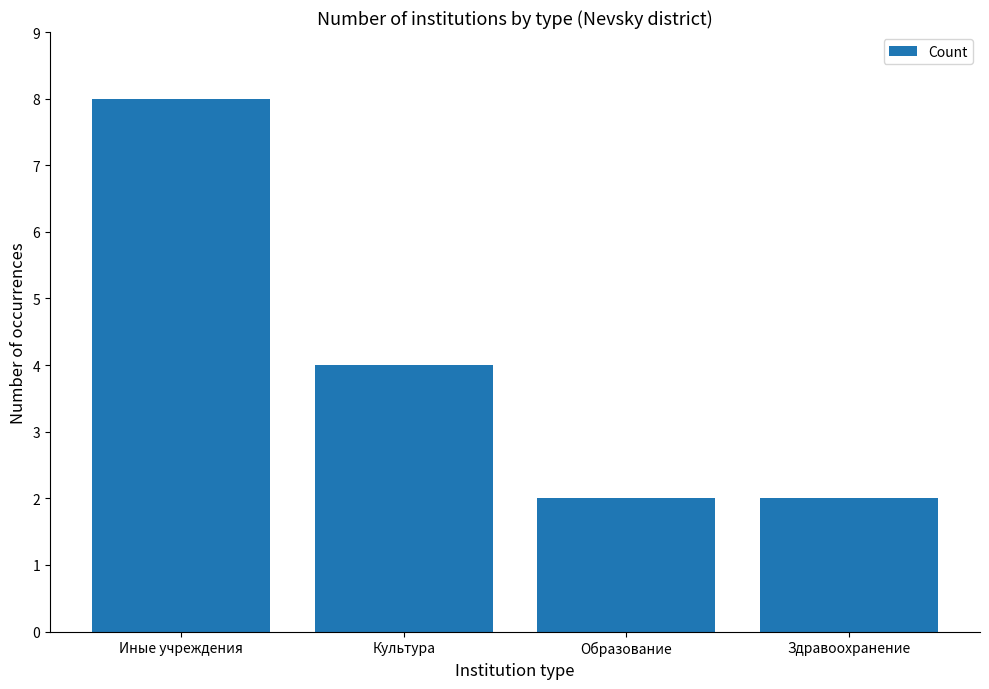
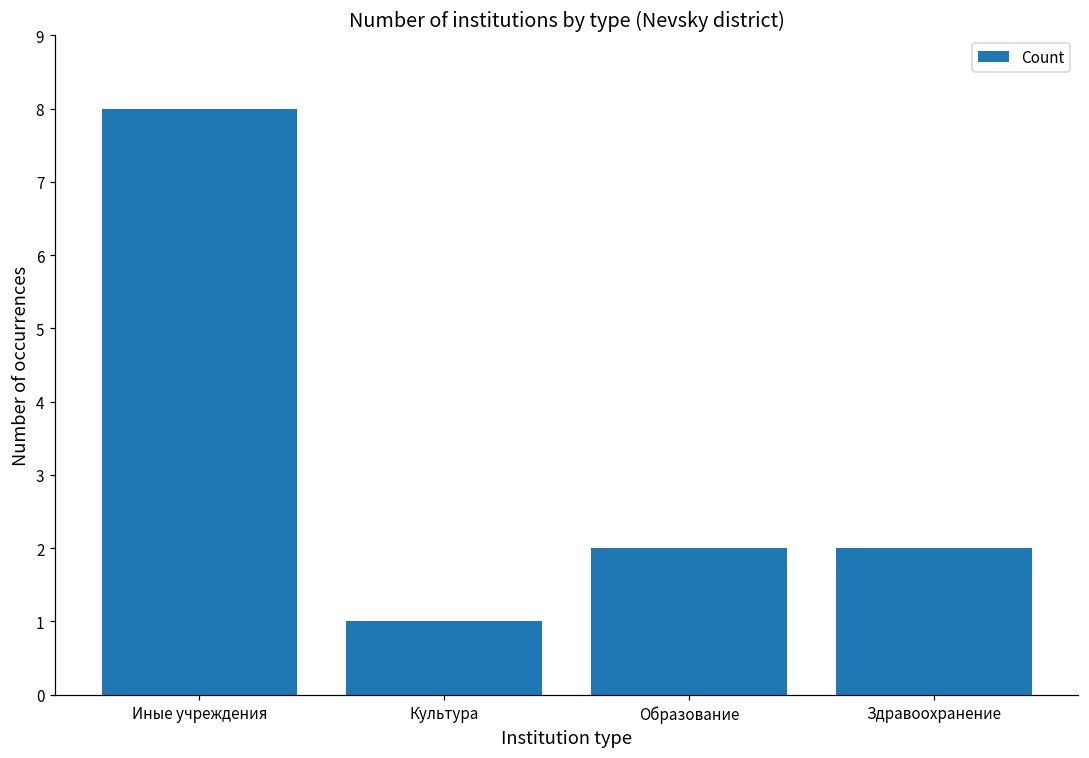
Культура: 4 -> 1
